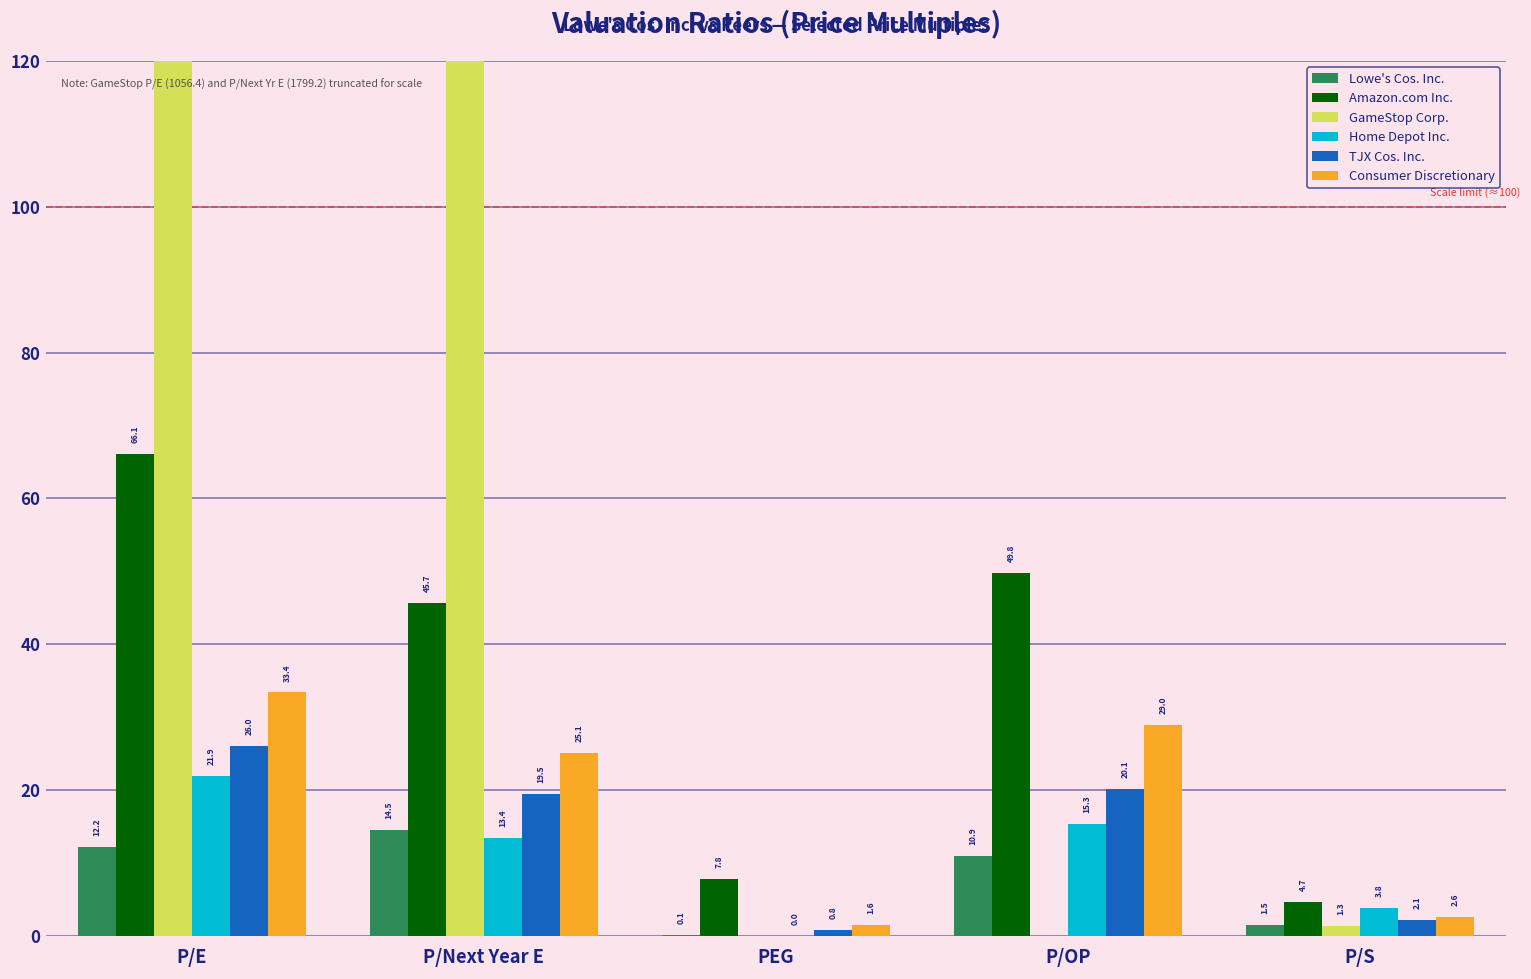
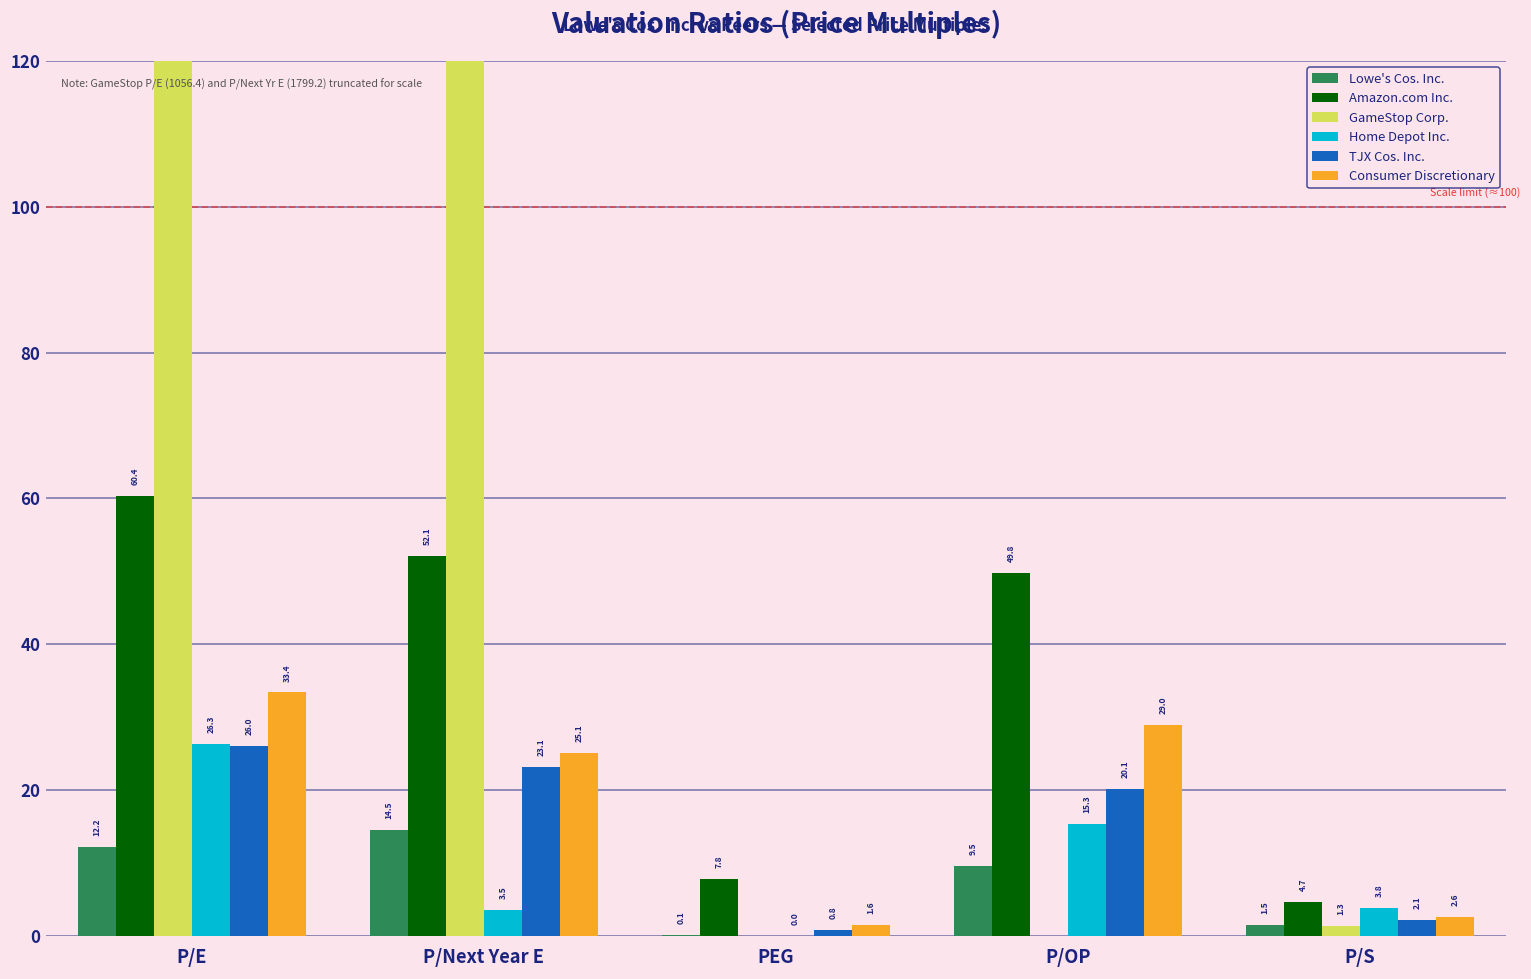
Amazon.com Inc., P/E: 66.1 -> 60.4
Home Depot Inc., P/E: 21.9 -> 26.3
Amazon.com Inc., P/Next Year E: 45.7 -> 52.1
Home Depot Inc., P/Next Year E: 13.4 -> 3.5
TJX Cos. Inc., P/Next Year E: 19.5 -> 23.1
Lowe's Cos. Inc., P/OP: 10.9 -> 9.5
